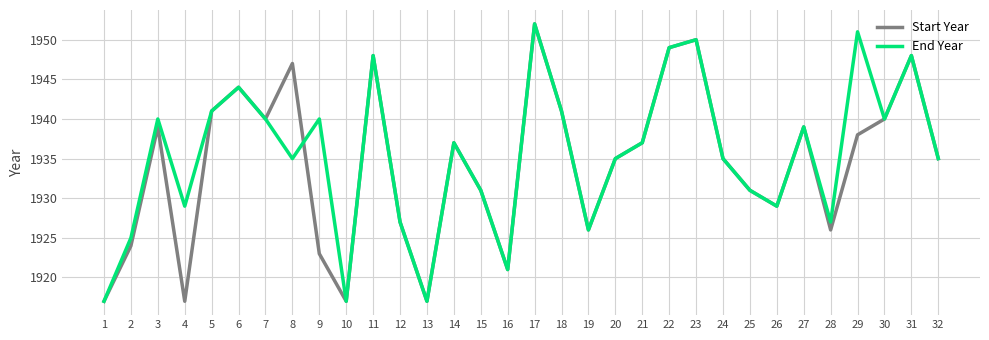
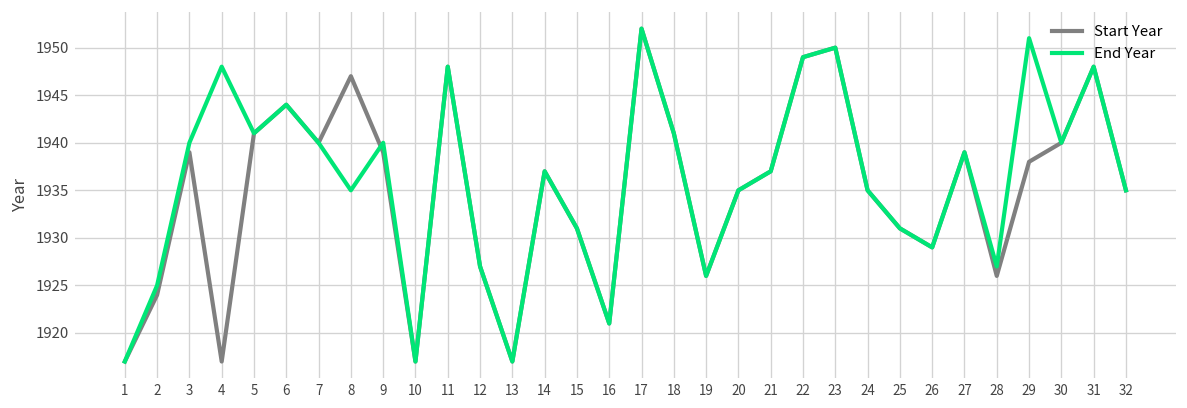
End Year, 4: 1929 -> 1948
Start Year, 9: 1923 -> 1939
